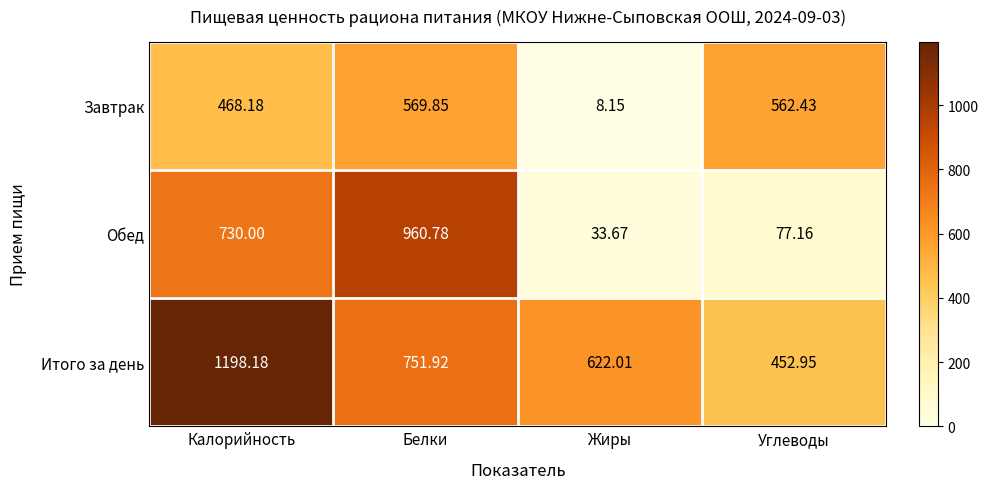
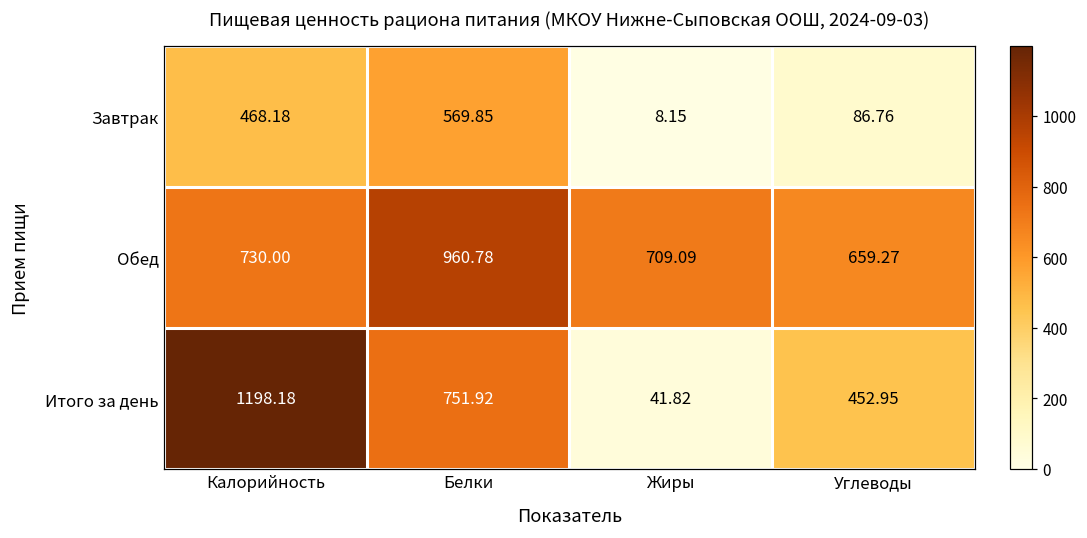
Завтрак, Углеводы: 562.43 -> 86.76
Обед, Жиры: 33.67 -> 709.09
Обед, Углеводы: 77.16 -> 659.27
Итого за день, Жиры: 622.01 -> 41.82
